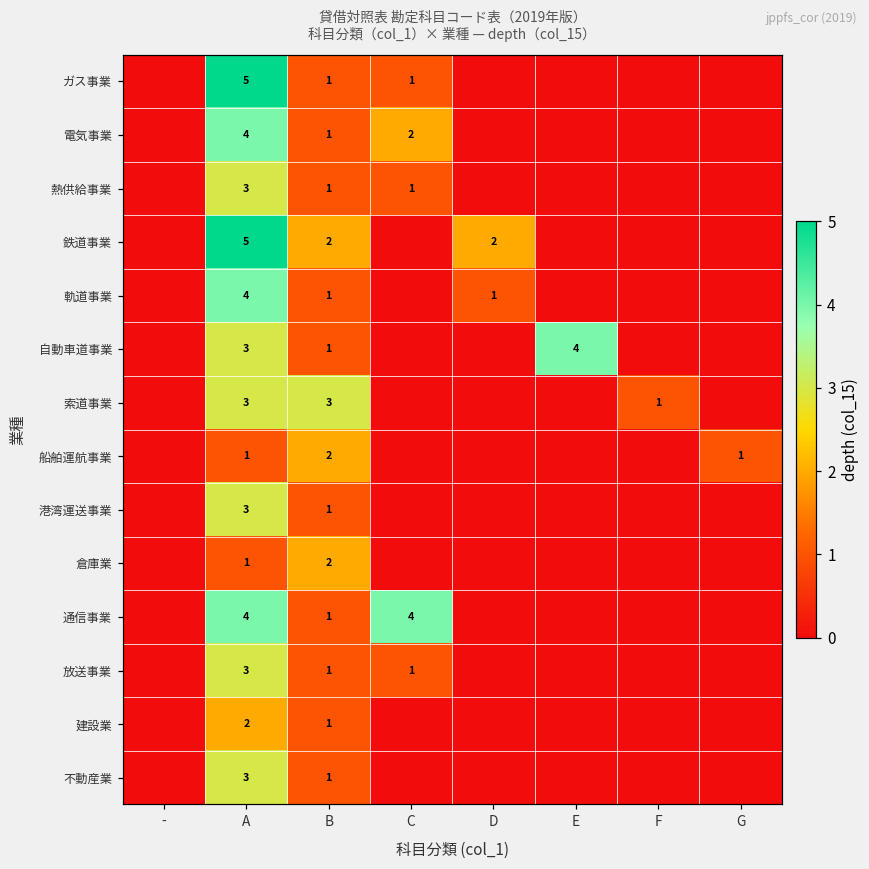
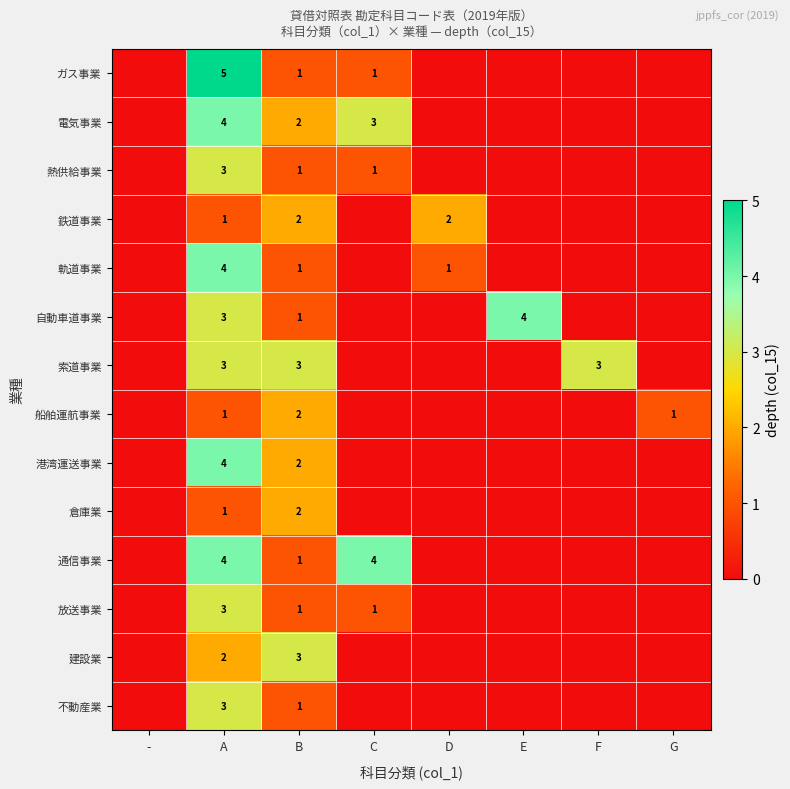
電気事業, B: 1 -> 2
電気事業, C: 2 -> 3
鉄道事業, A: 5 -> 1
索道事業, F: 1 -> 3
港湾運送事業, A: 3 -> 4
港湾運送事業, B: 1 -> 2
建設業, B: 1 -> 3
